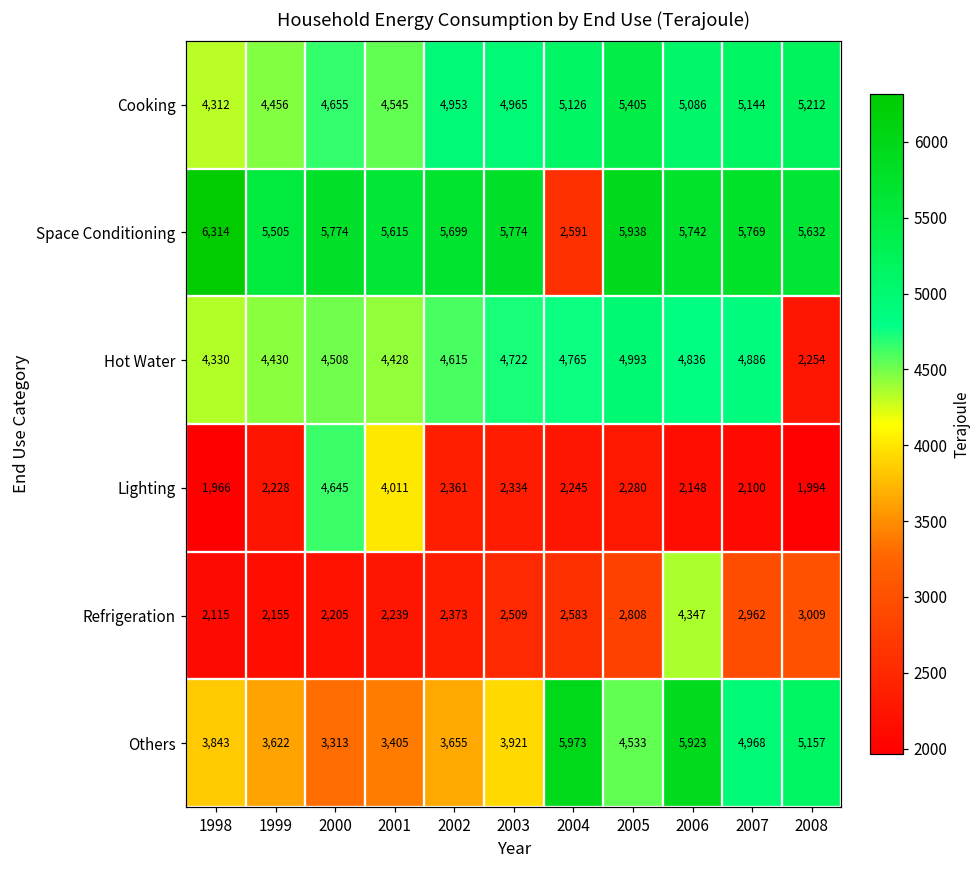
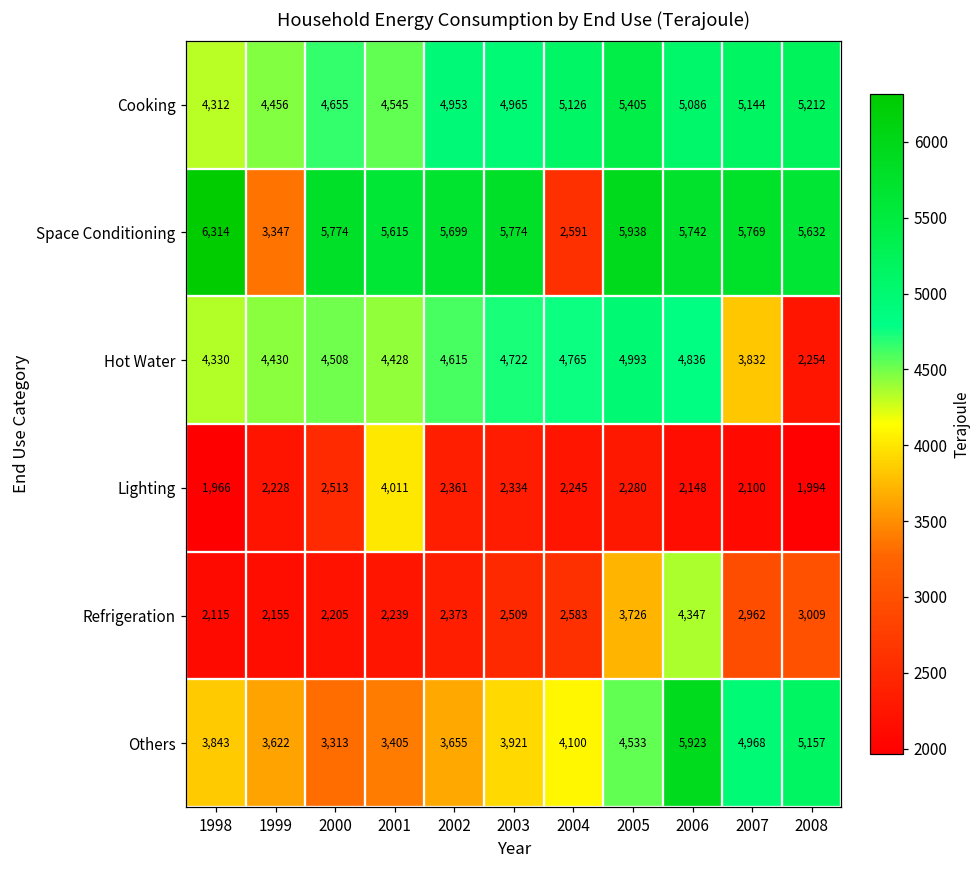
Space Conditioning, 1999: 5,505 -> 3,347
Hot Water, 2007: 4,886 -> 3,832
Lighting, 2000: 4,645 -> 2,513
Refrigeration, 2005: 2,808 -> 3,726
Others, 2004: 5,973 -> 4,100
